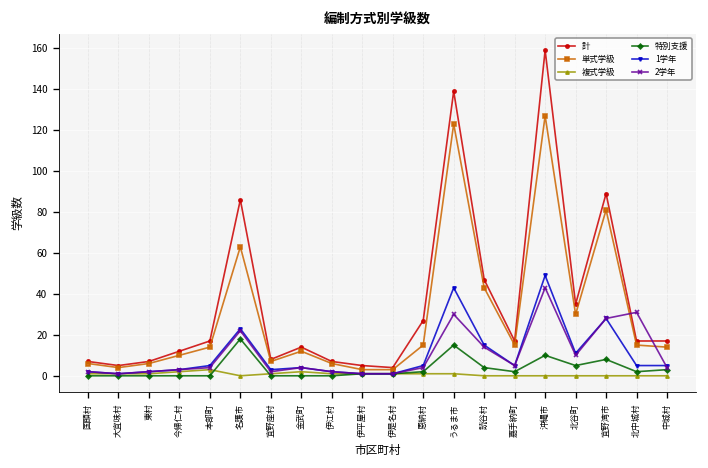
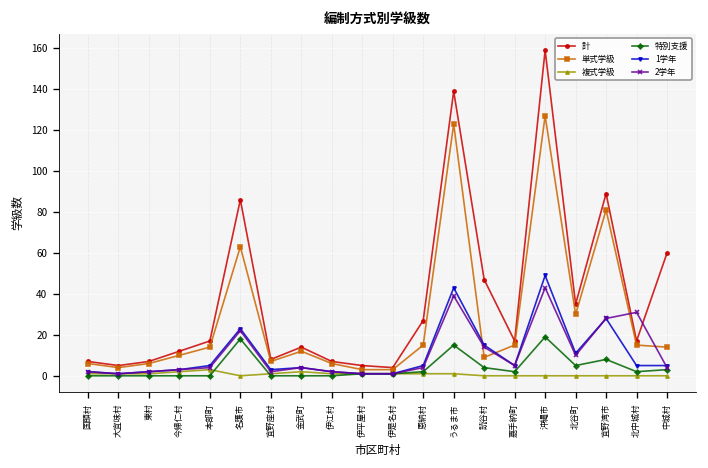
2学年, うるま市: 30 -> 39
単式学級, 読谷村: 43 -> 9
特別支援, 沖縄市: 10 -> 19
計, 中城村: 17 -> 60
